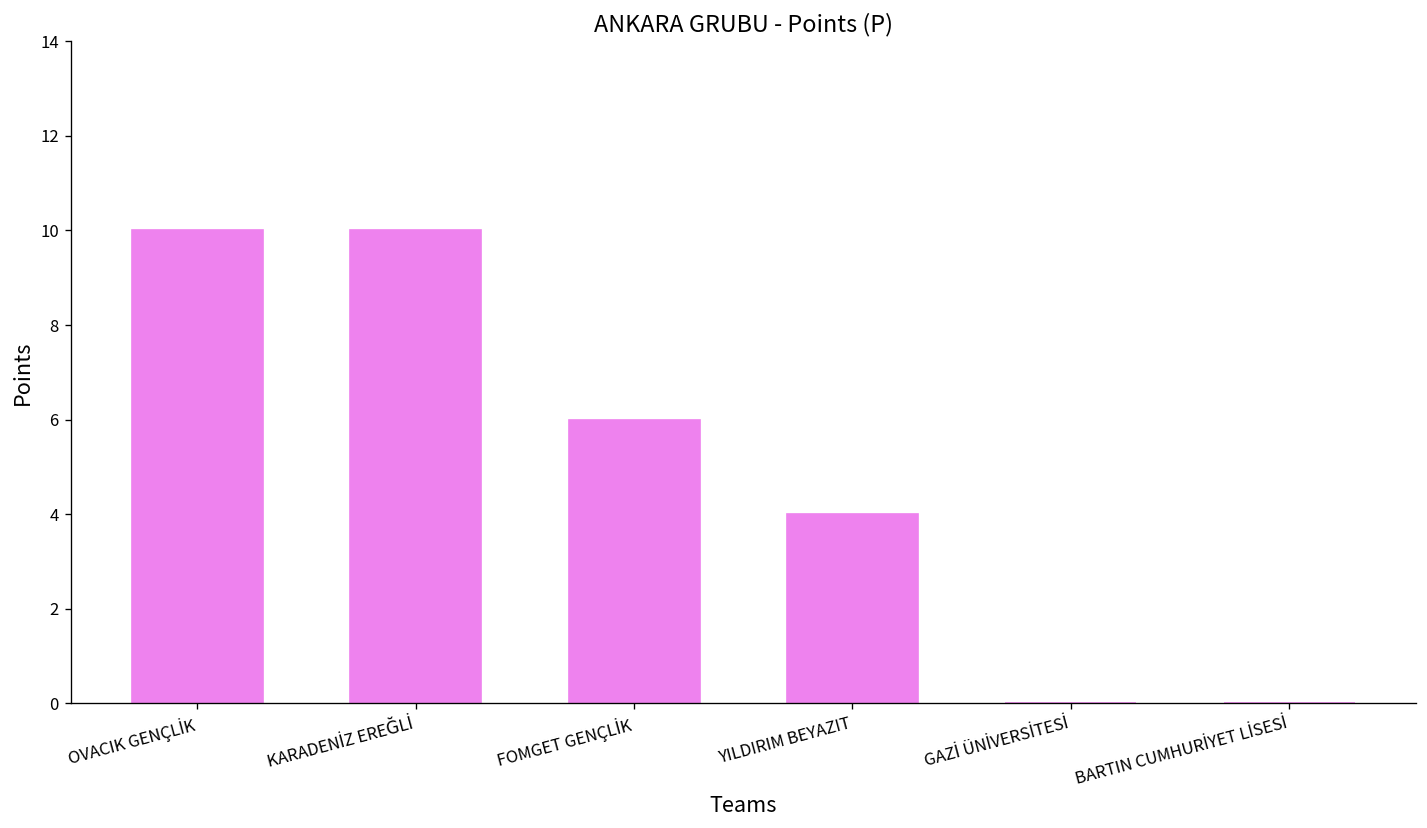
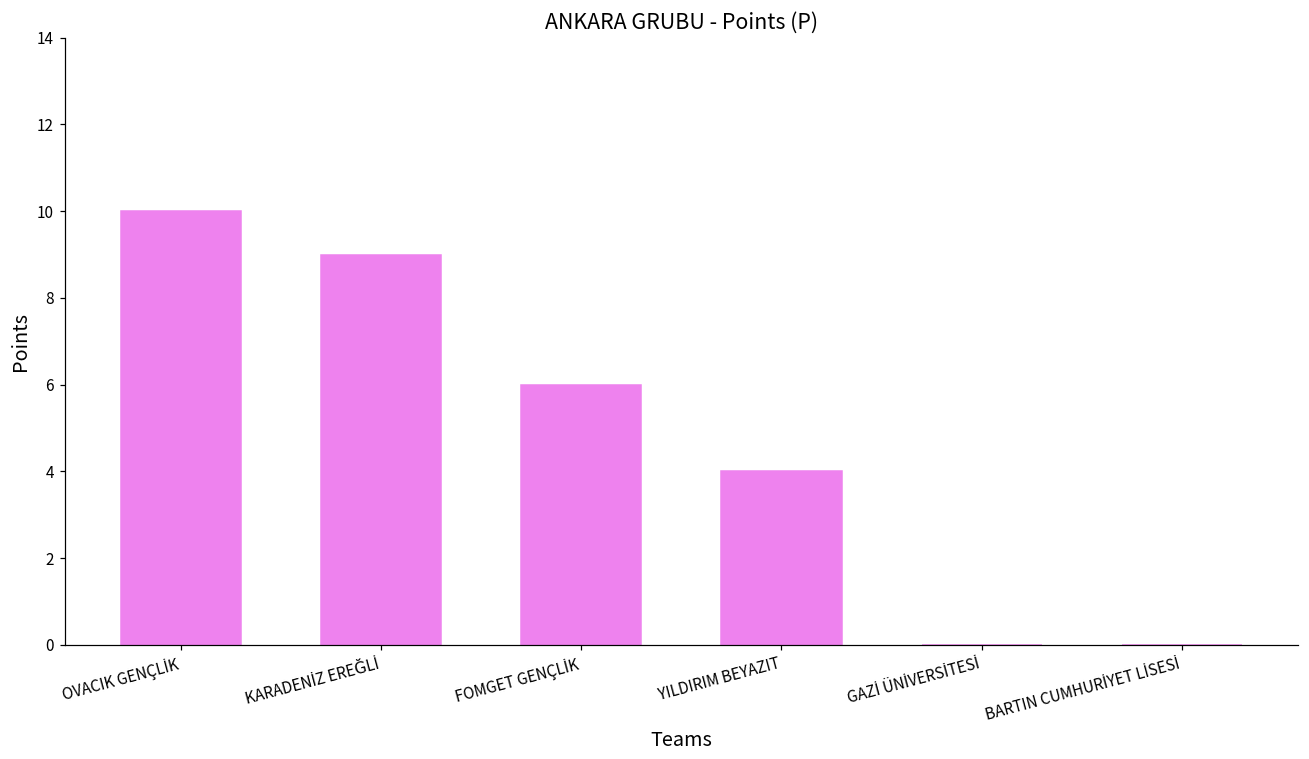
KARADENİZ EREĞLİ: 10 -> 9
